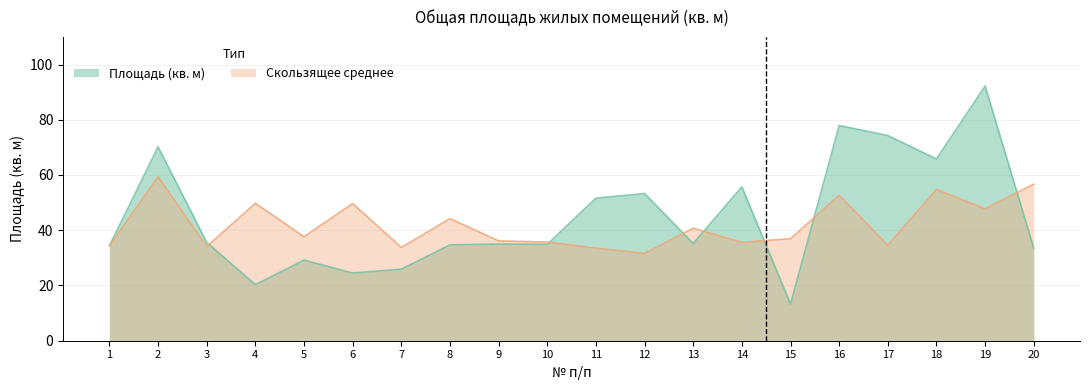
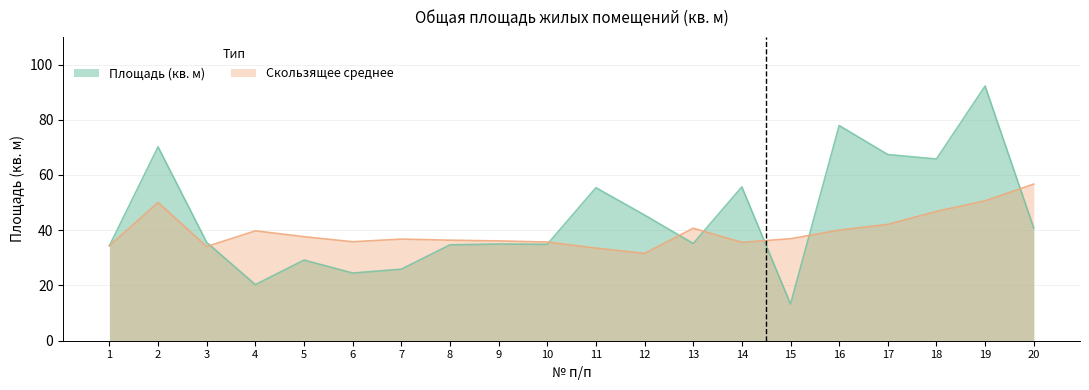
Скользящее среднее, 2: 59 -> 50
Скользящее среднее, 4: 50 -> 40
Скользящее среднее, 6: 50 -> 36
Скользящее среднее, 7: 34 -> 37
Скользящее среднее, 8: 44 -> 36
Площадь (кв. м), 11: 52 -> 55
Площадь (кв. м), 12: 53 -> 46
Скользящее среднее, 16: 53 -> 40
Площадь (кв. м), 17: 74 -> 67
Скользящее среднее, 17: 35 -> 42
Скользящее среднее, 18: 55 -> 47
Скользящее среднее, 19: 48 -> 51
Площадь (кв. м), 20: 34 -> 41
